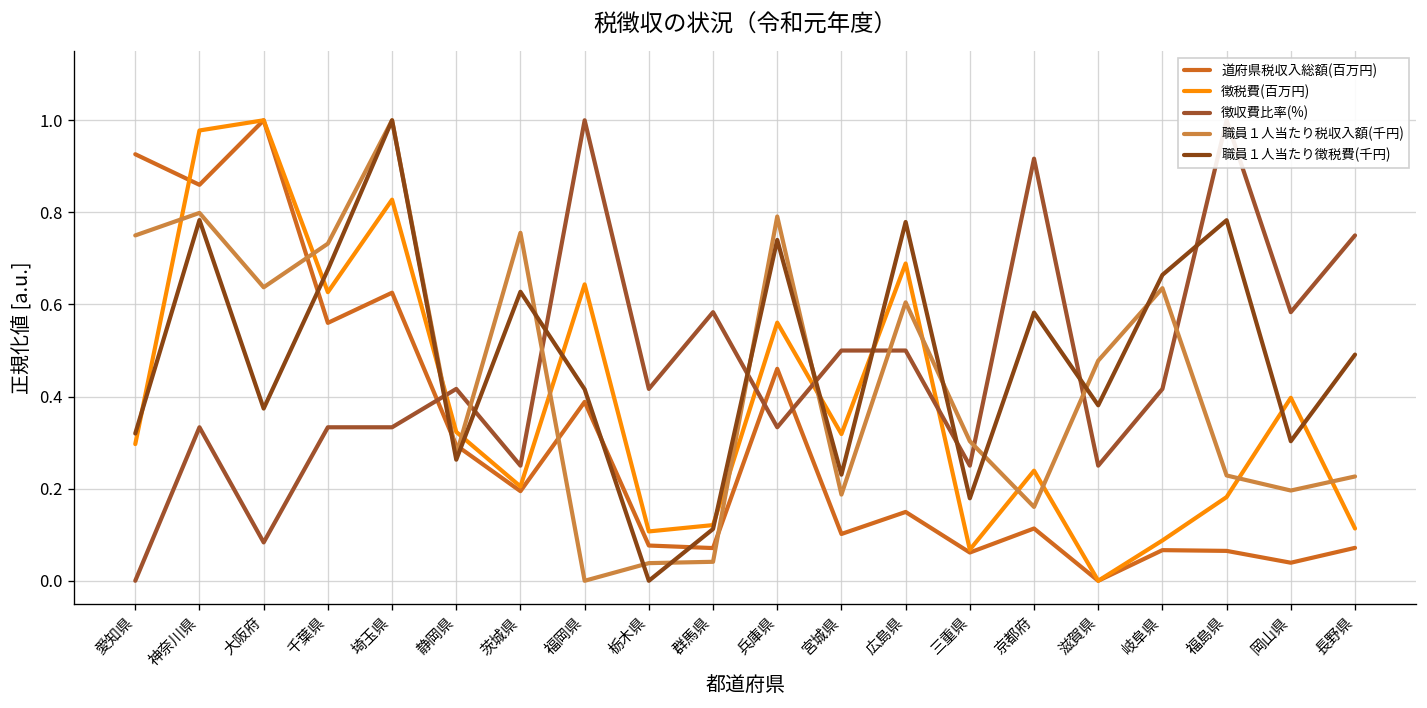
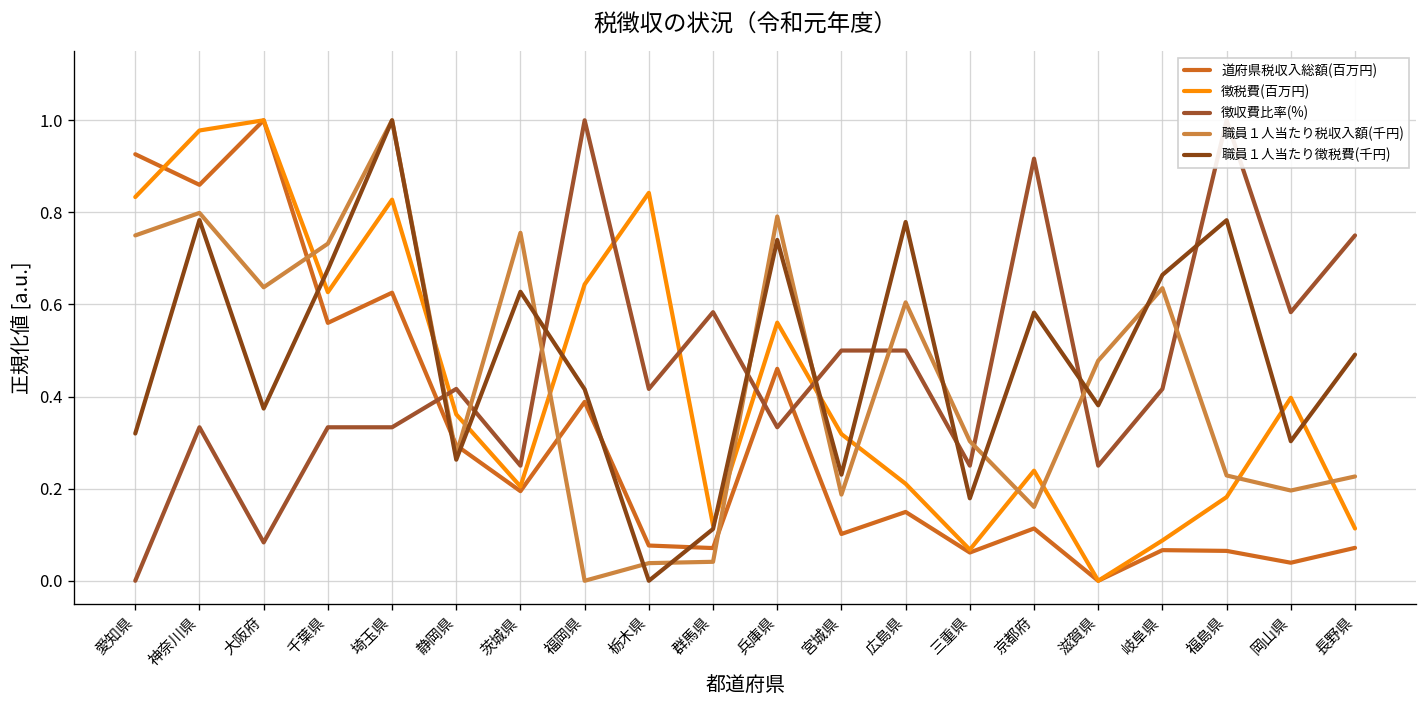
徴税費(百万円), 愛知県: 0.30 -> 0.83
徴税費(百万円), 静岡県: 0.32 -> 0.36
徴税費(百万円), 栃木県: 0.11 -> 0.84
徴税費(百万円), 広島県: 0.69 -> 0.21
